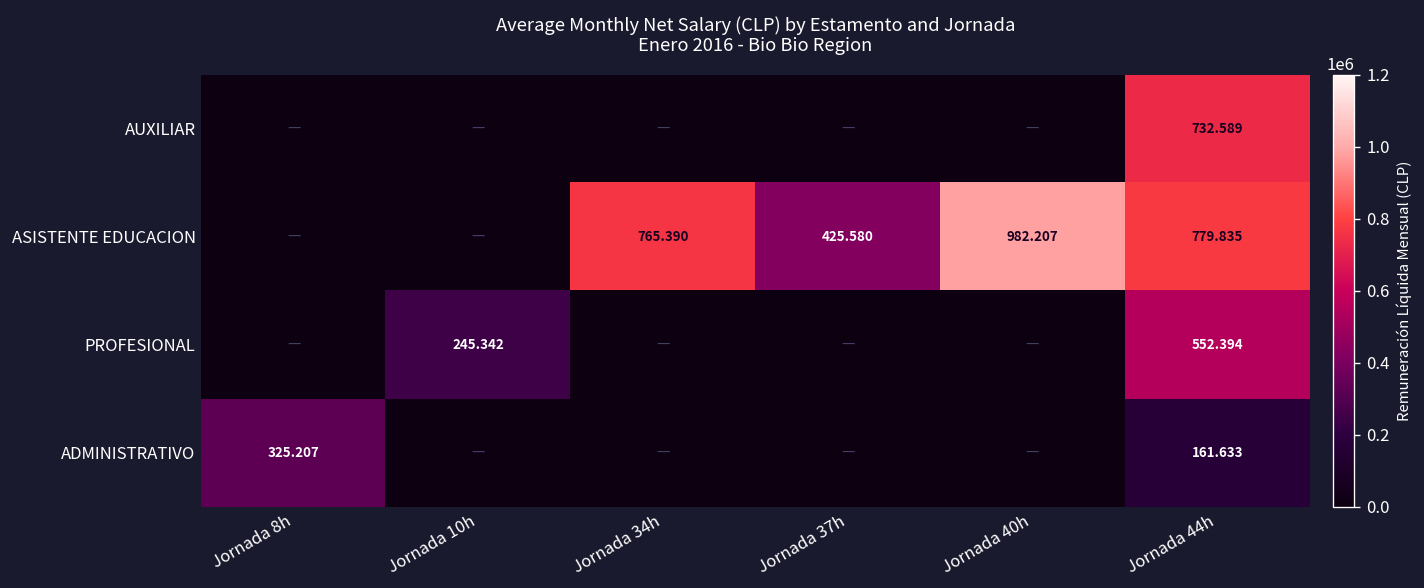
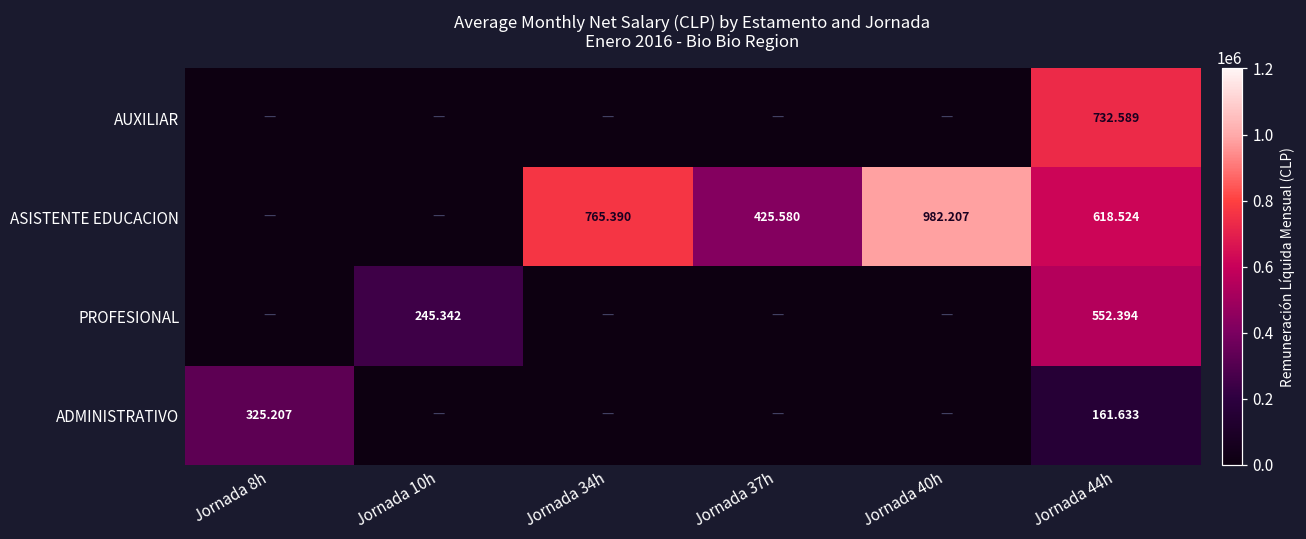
ASISTENTE EDUCACION, Jornada 44h: 779.835 -> 618.524
